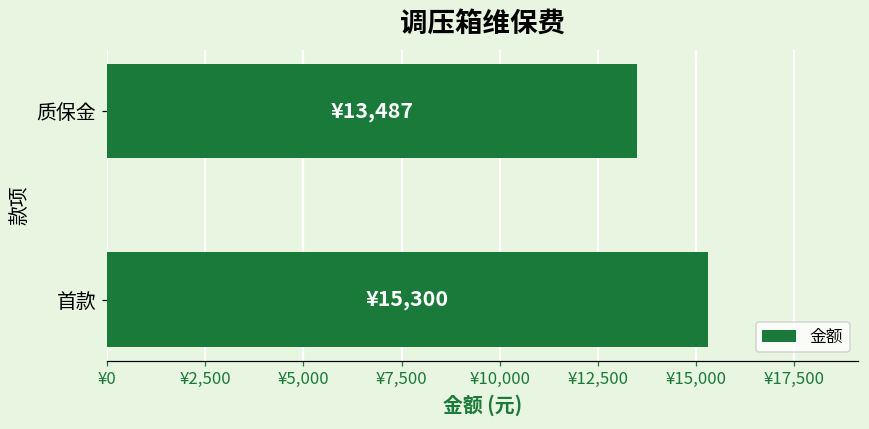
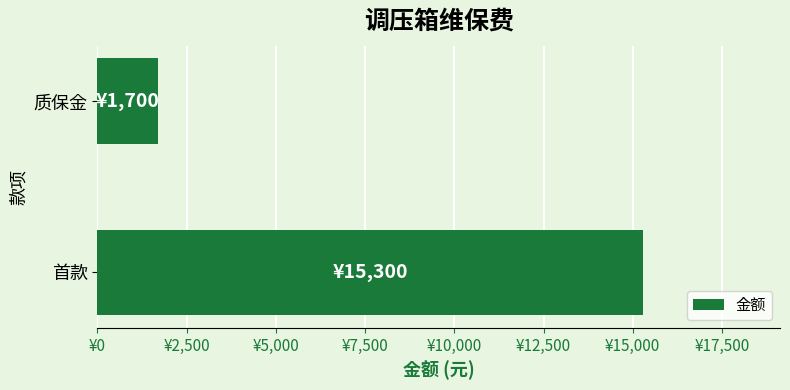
质保金: ¥13,487 -> ¥1,700
